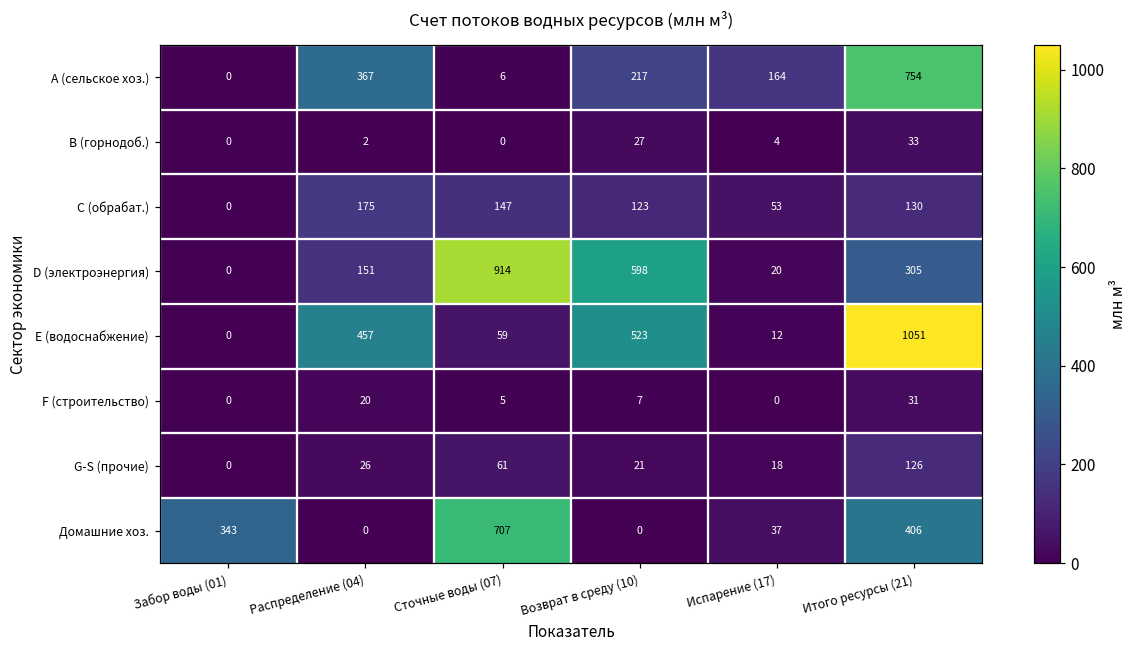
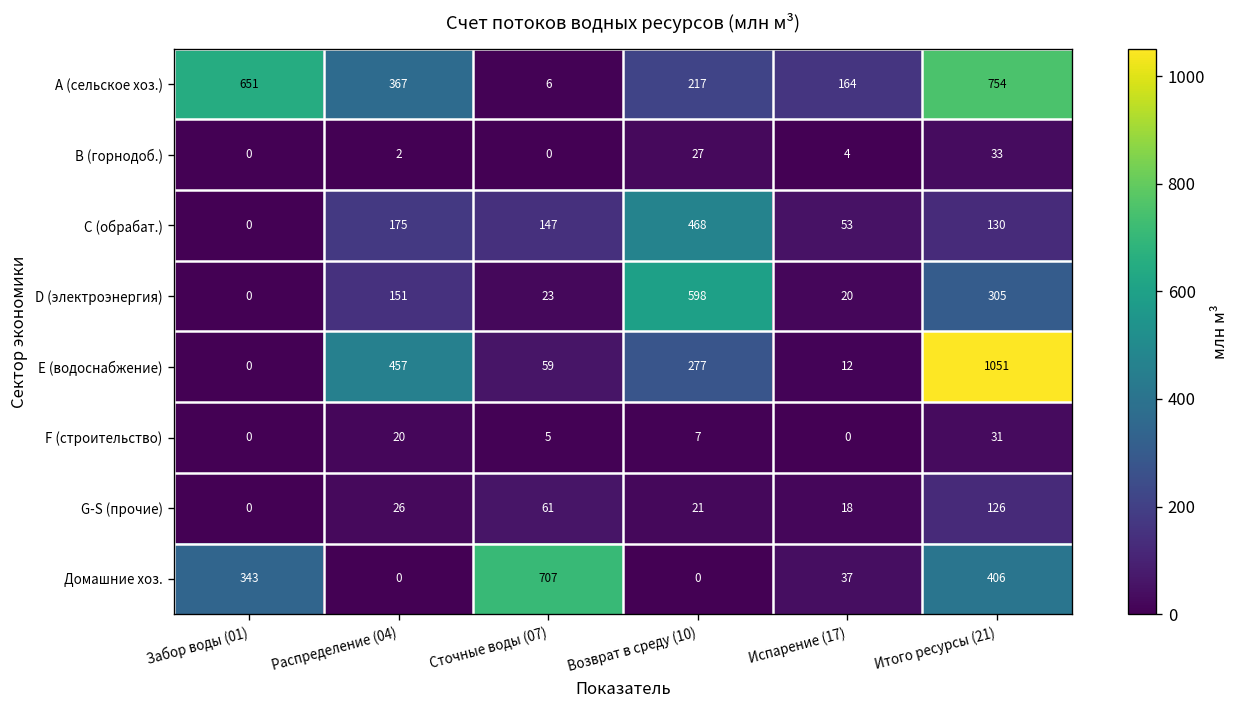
А (сельское хоз.), Забор воды (01): 0 -> 651
С (обрабат.), Возврат в среду (10): 123 -> 468
D (электроэнергия), Сточные воды (07): 914 -> 23
Е (водоснабжение), Возврат в среду (10): 523 -> 277
